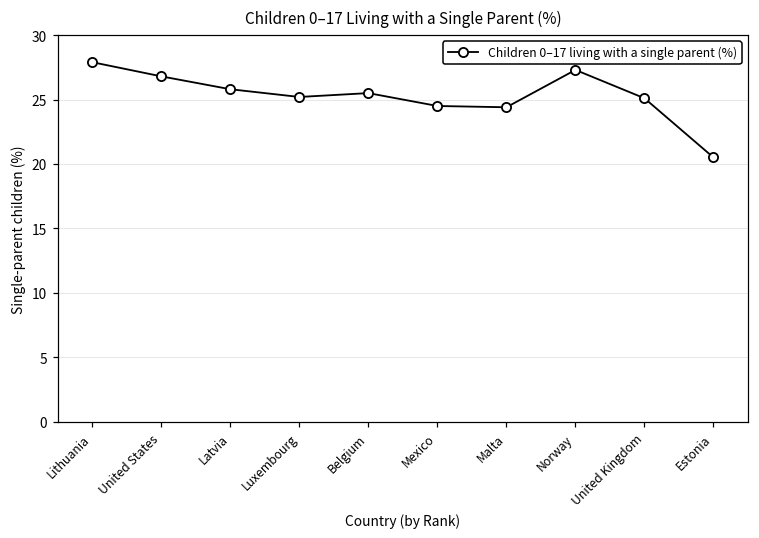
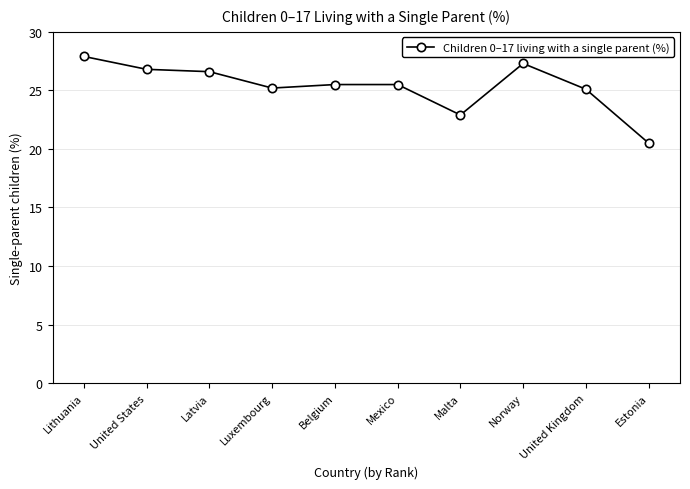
Latvia: 25.8 -> 26.6
Mexico: 24.5 -> 25.5
Malta: 24.4 -> 22.9
